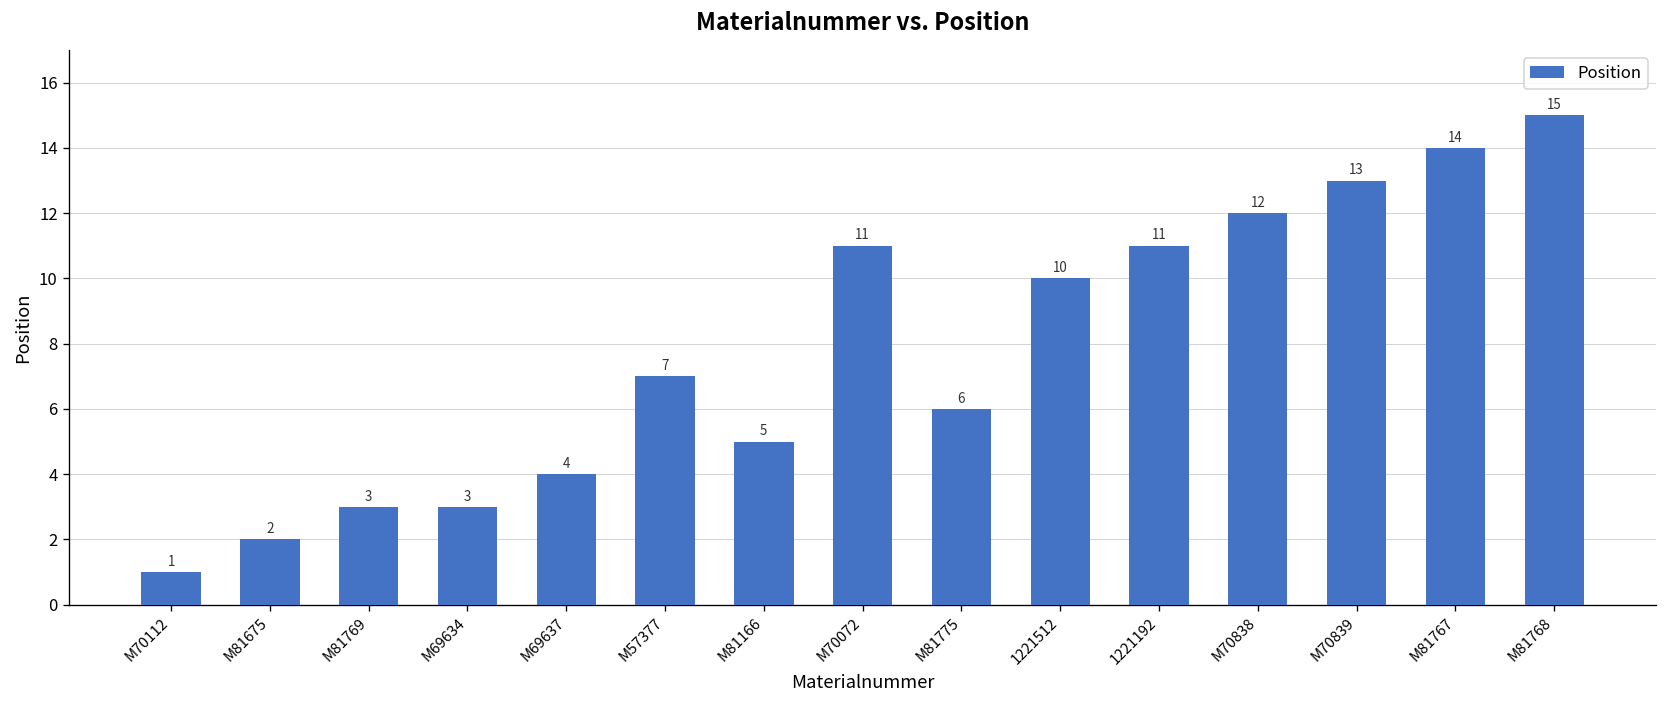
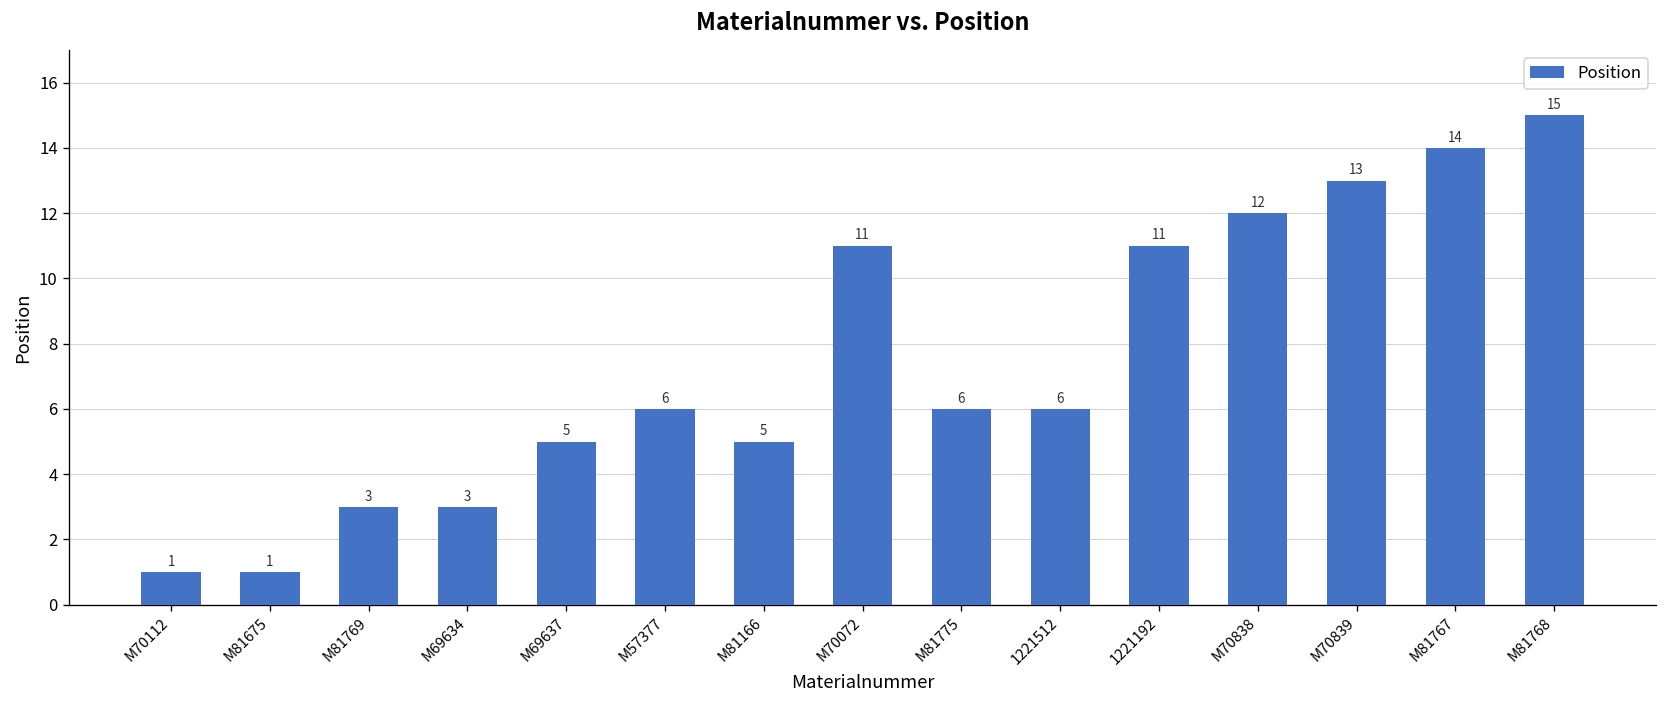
M81675: 2 -> 1
M69637: 4 -> 5
M57377: 7 -> 6
1221512: 10 -> 6
